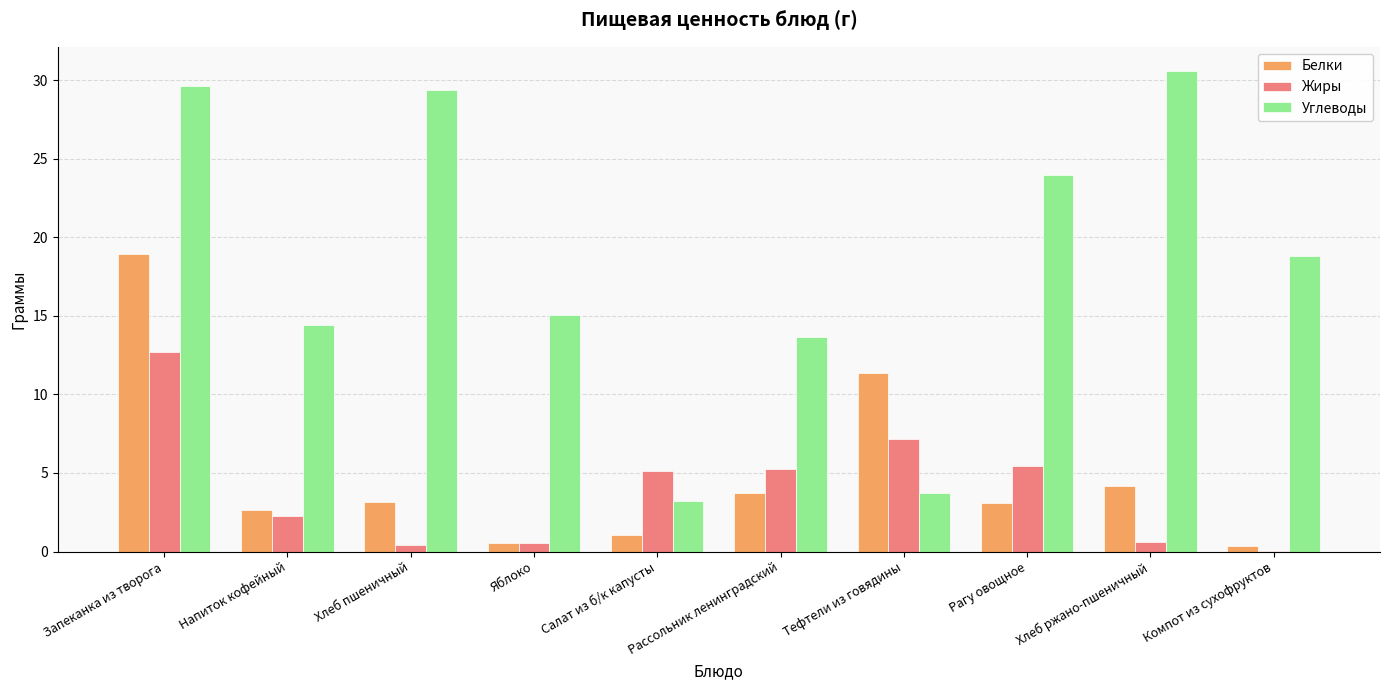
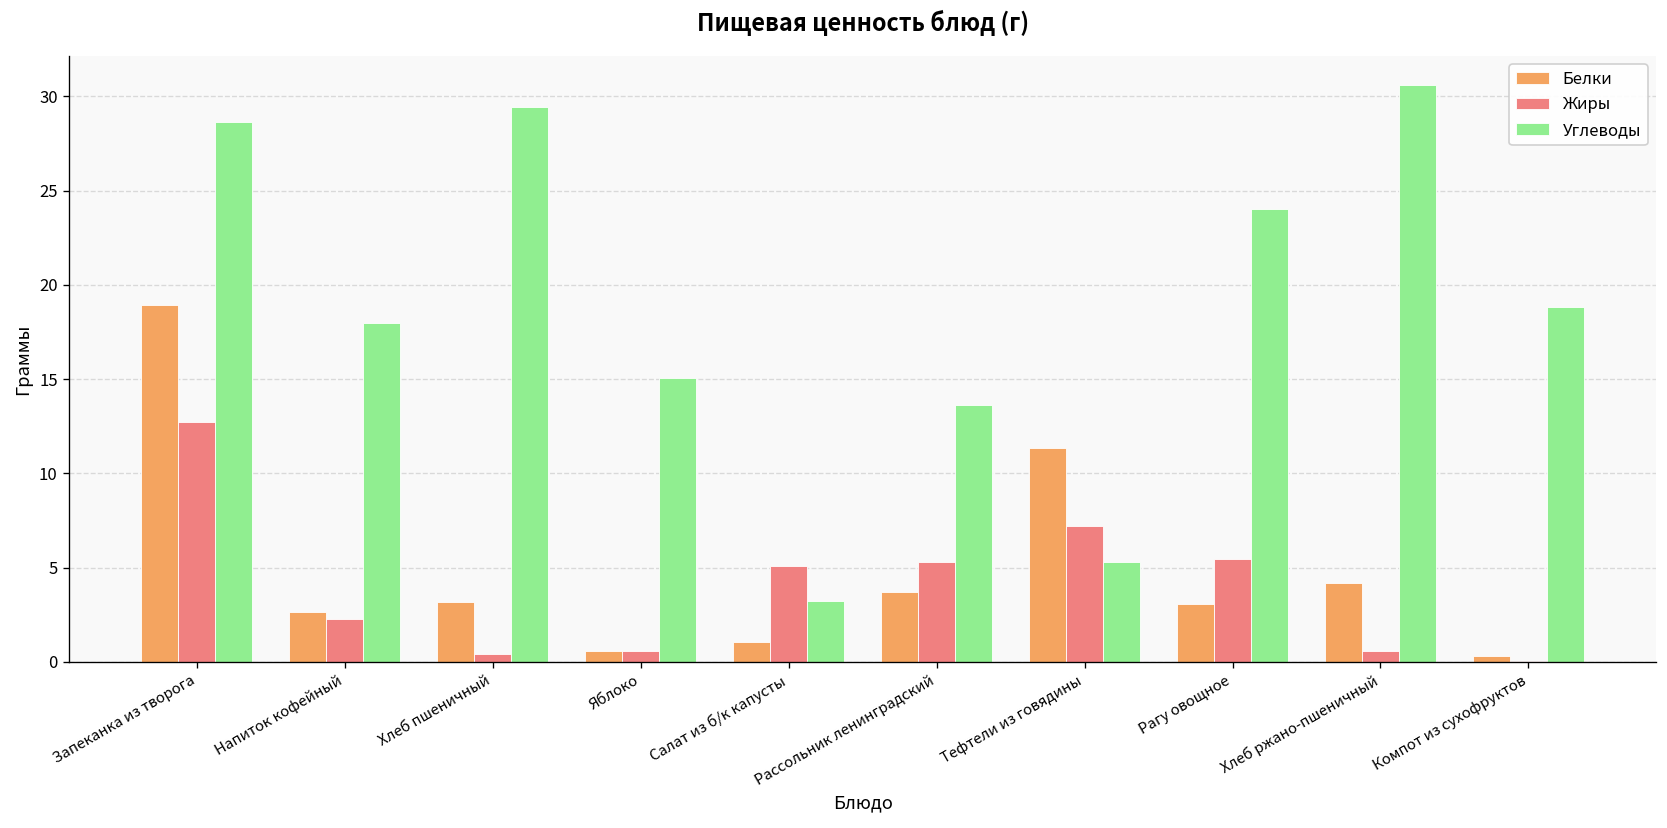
Углеводы, Запеканка из творога: 29.6 -> 28.6
Углеводы, Напиток кофейный: 14.4 -> 18.0
Углеводы, Тефтели из говядины: 3.8 -> 5.3
